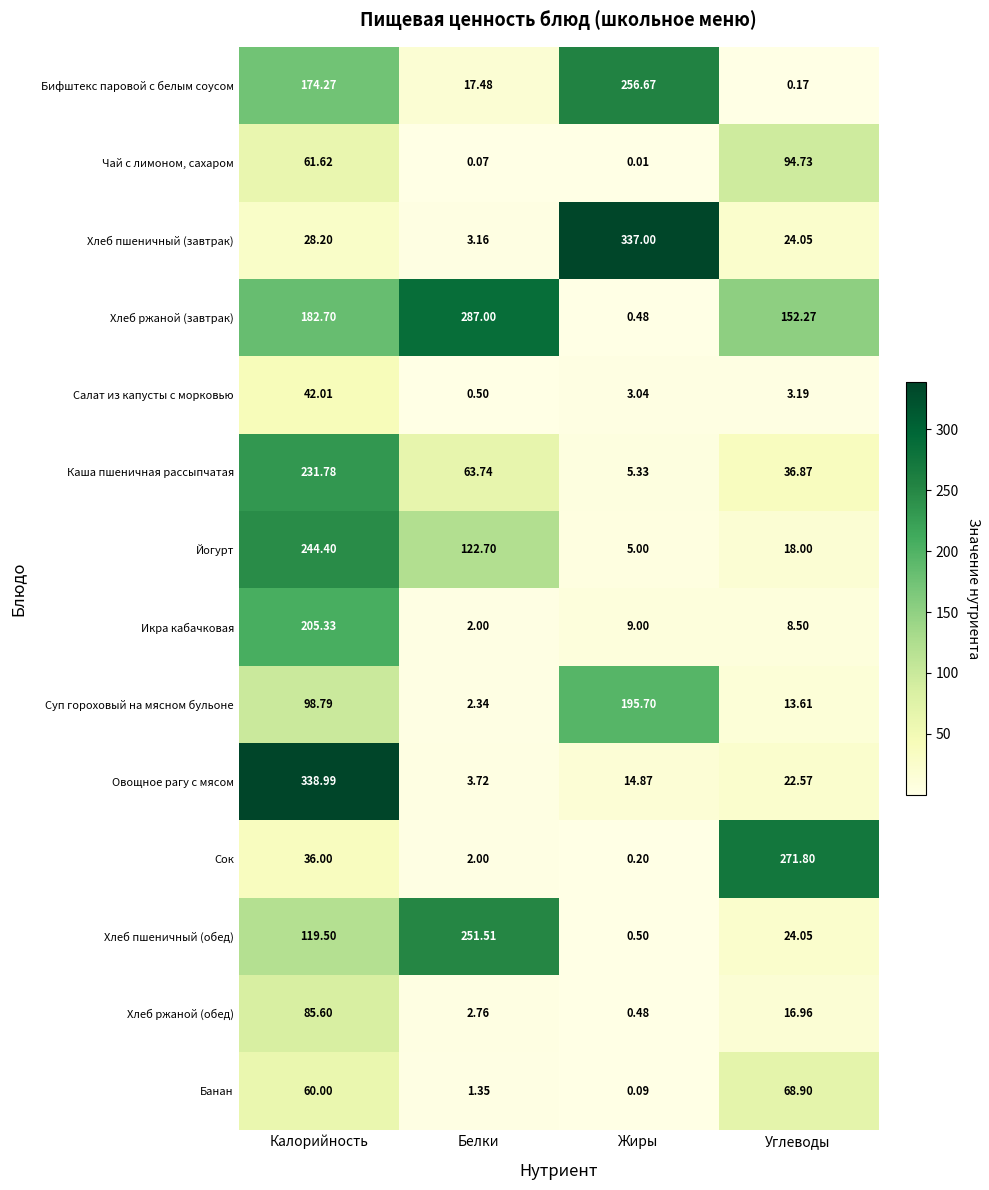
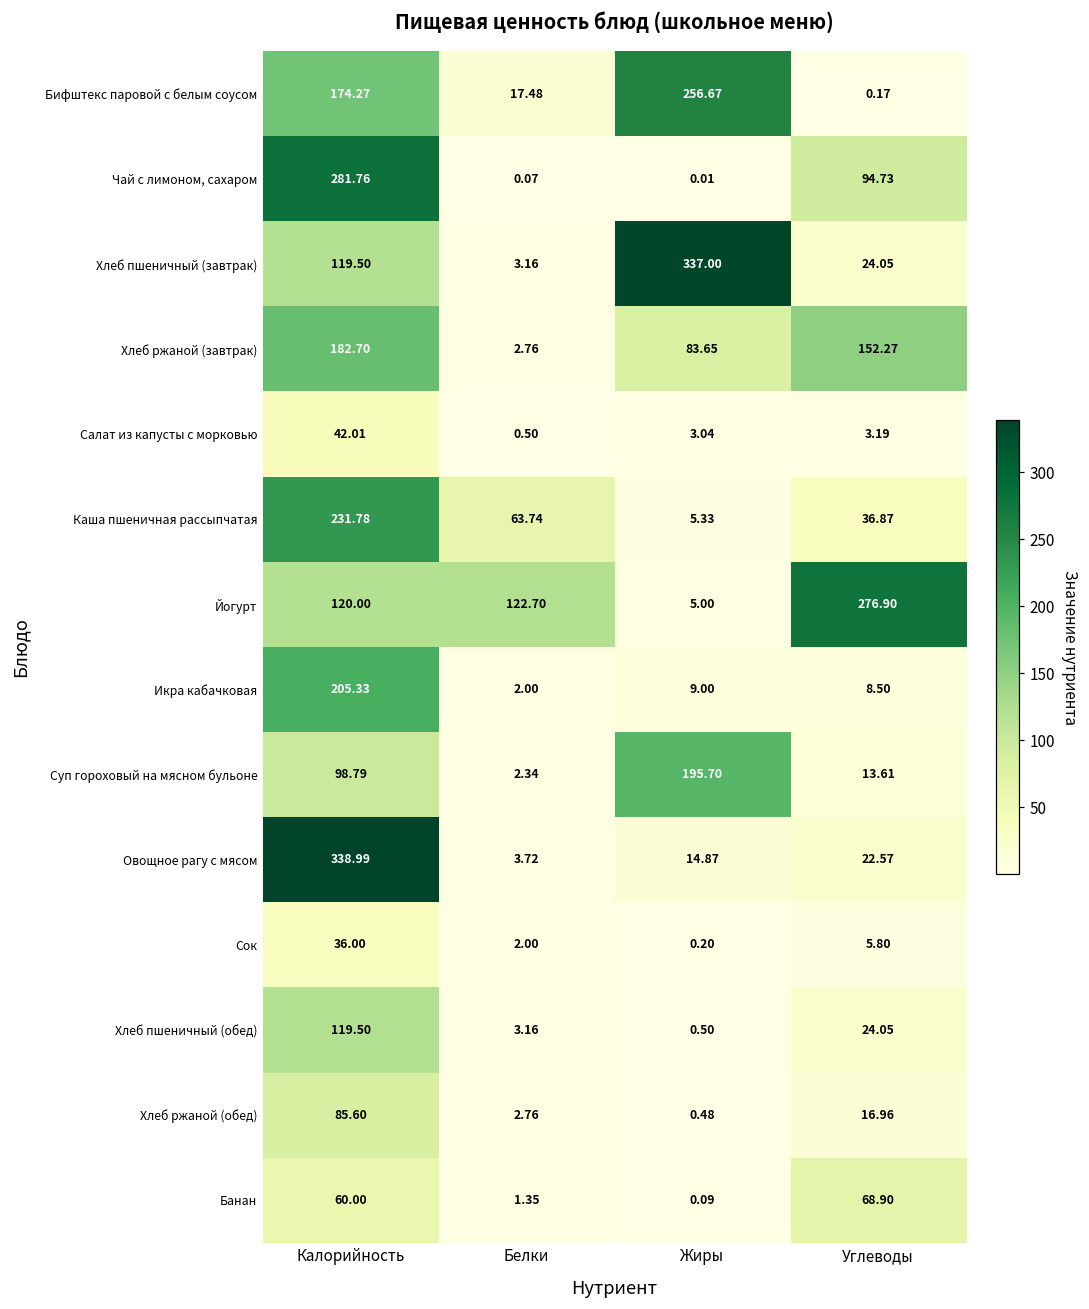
Чай с лимоном, сахаром, Калорийность: 61.62 -> 281.76
Хлеб пшеничный (завтрак), Калорийность: 28.20 -> 119.50
Хлеб ржаной (завтрак), Белки: 287.00 -> 2.76
Хлеб ржаной (завтрак), Жиры: 0.48 -> 83.65
Йогурт, Калорийность: 244.40 -> 120.00
Йогурт, Углеводы: 18.00 -> 276.90
Сок, Углеводы: 271.80 -> 5.80
Хлеб пшеничный (обед), Белки: 251.51 -> 3.16
